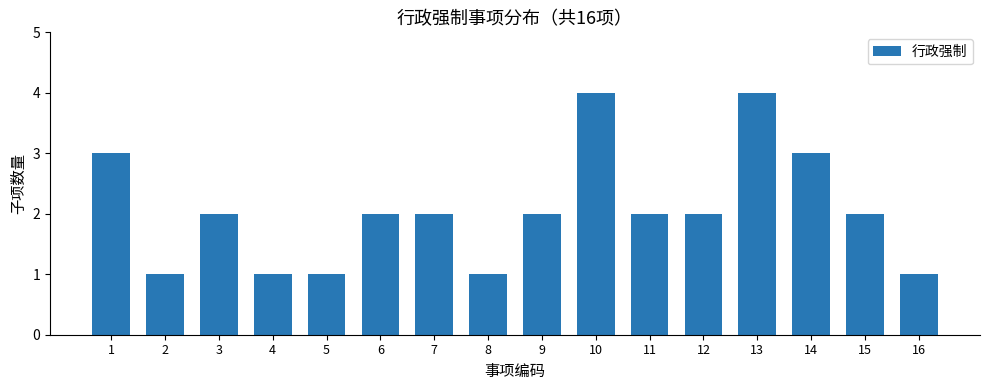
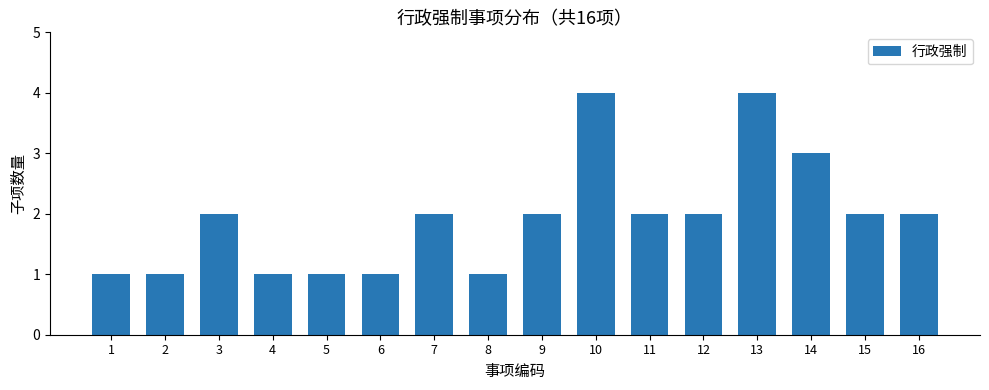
1: 3 -> 1
6: 2 -> 1
16: 1 -> 2
